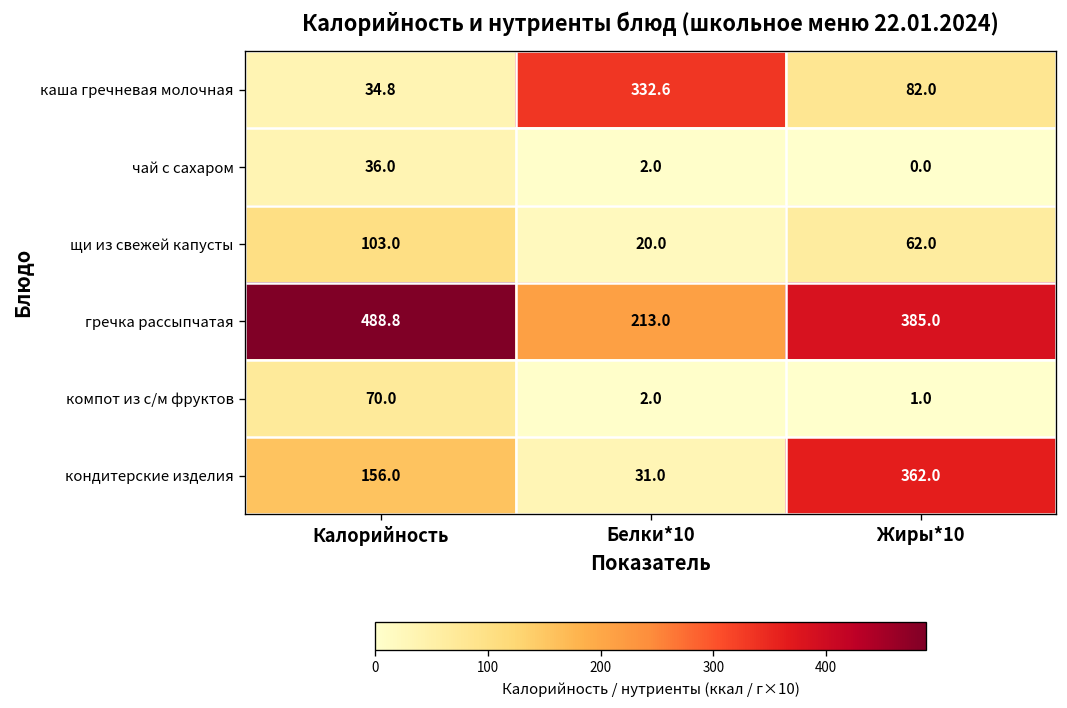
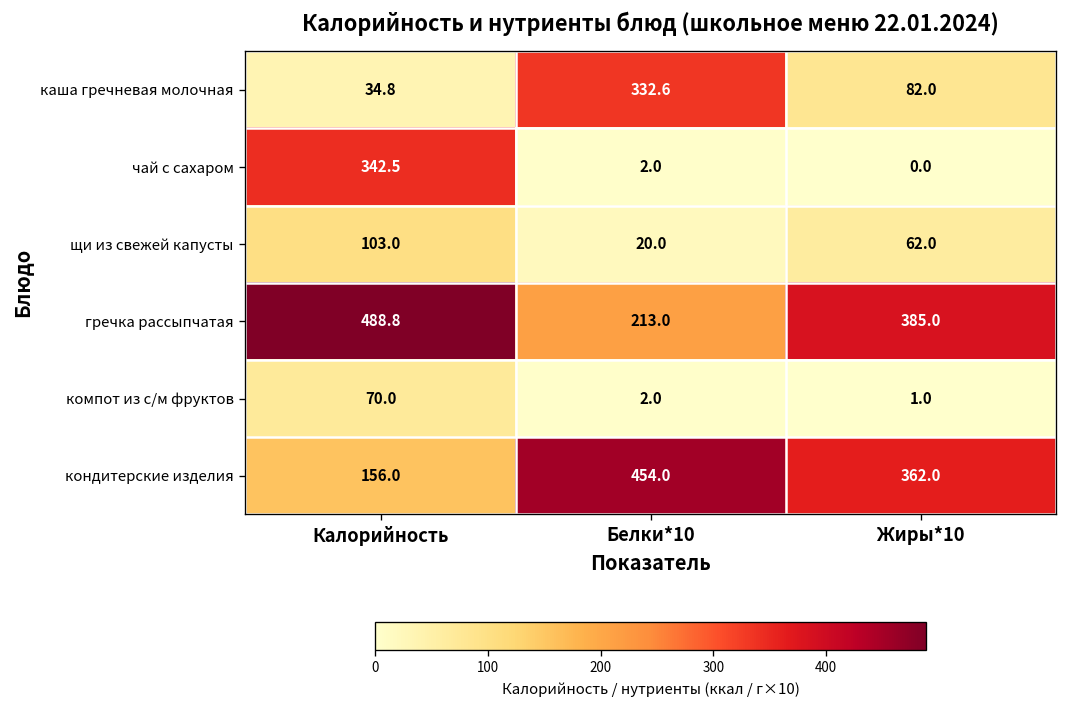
чай с сахаром, Калорийность: 36.0 -> 342.5
кондитерские изделия, Белки*10: 31.0 -> 454.0
